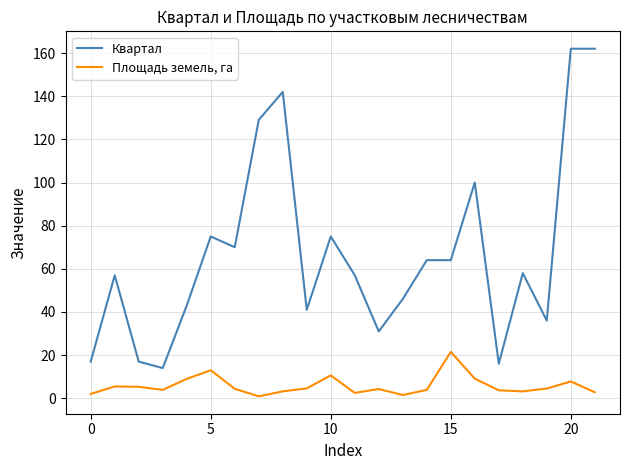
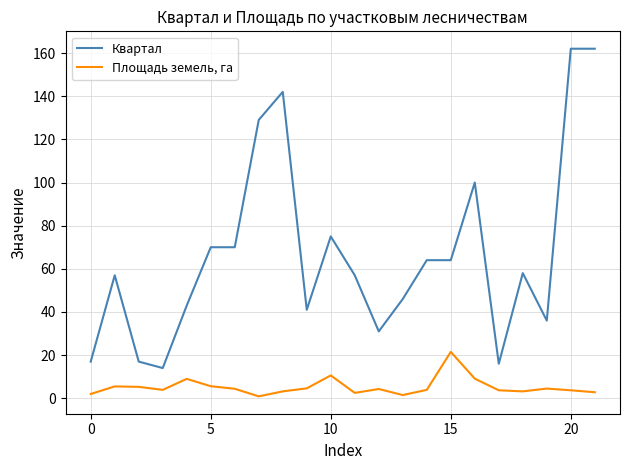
Квартал, 5: 75 -> 70
Площадь земель, га, 5: 13 -> 6
Площадь земель, га, 20: 8 -> 4
